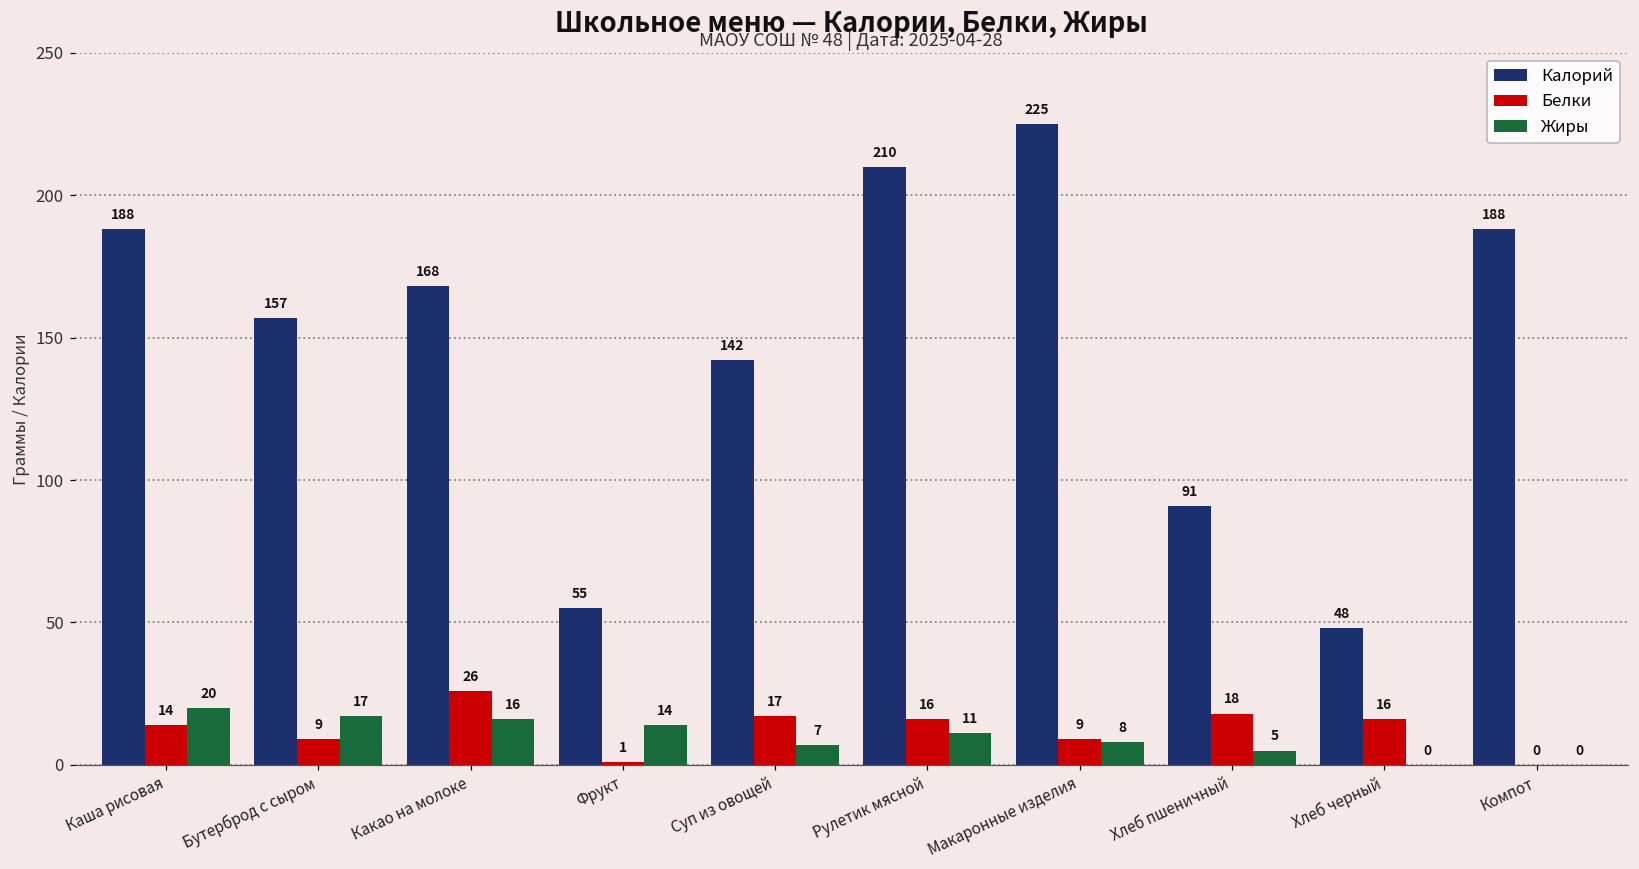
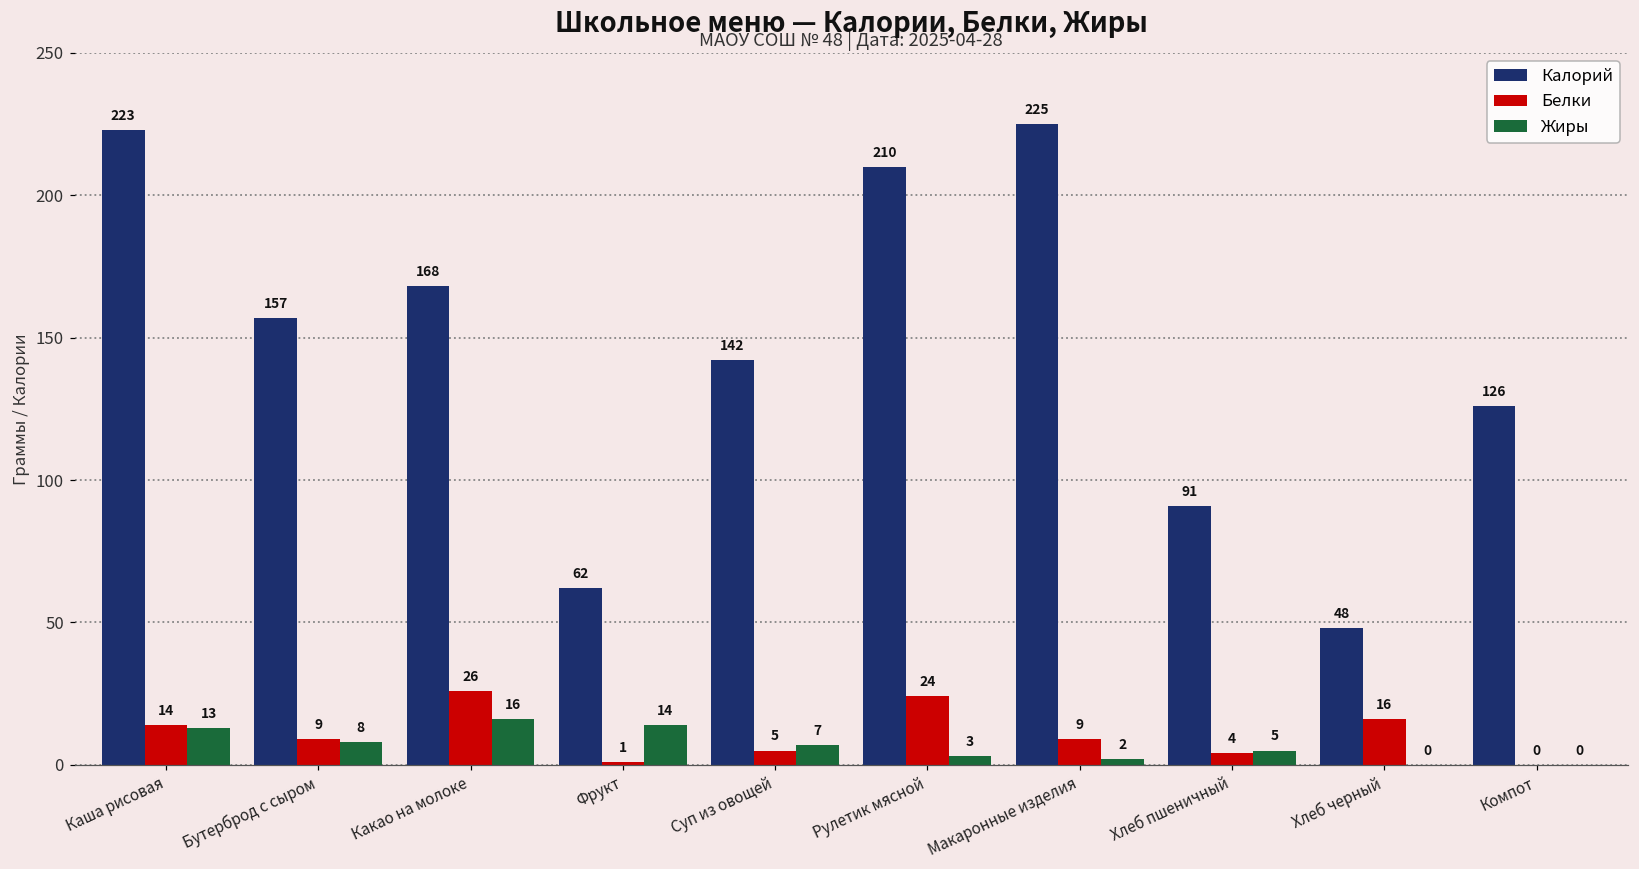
Калорий, Каша рисовая: 188 -> 223
Жиры, Каша рисовая: 20 -> 13
Жиры, Бутерброд с сыром: 17 -> 8
Калорий, Фрукт: 55 -> 62
Белки, Суп из овощей: 17 -> 5
Белки, Рулетик мясной: 16 -> 24
Жиры, Рулетик мясной: 11 -> 3
Жиры, Макаронные изделия: 8 -> 2
Белки, Хлеб пшеничный: 18 -> 4
Калорий, Компот: 188 -> 126
